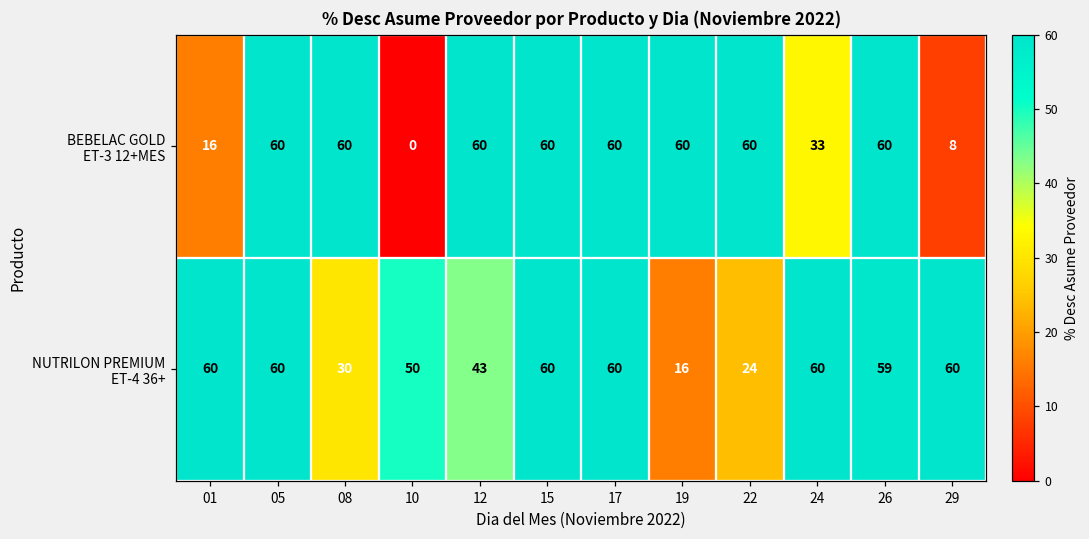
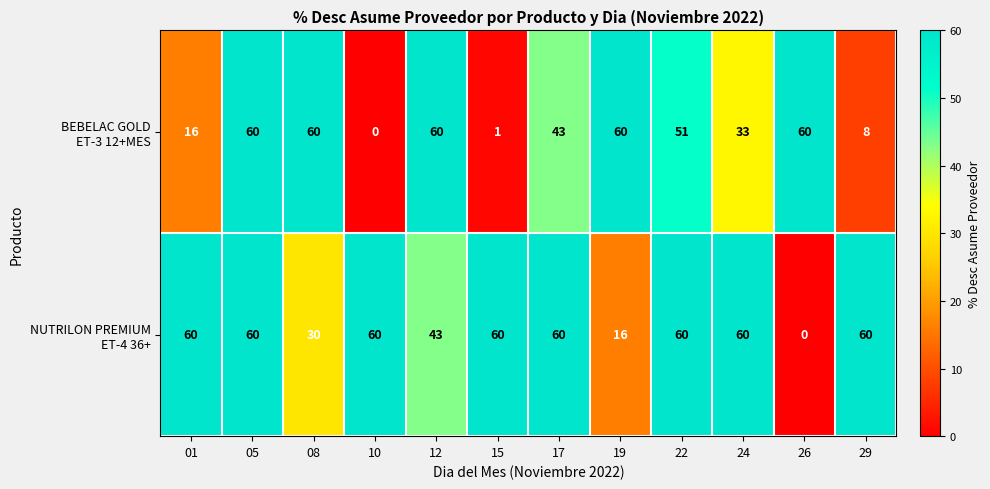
BEBELAC GOLD ET-3 12+MES, 15: 60 -> 1
BEBELAC GOLD ET-3 12+MES, 17: 60 -> 43
BEBELAC GOLD ET-3 12+MES, 22: 60 -> 51
NUTRILON PREMIUM ET-4 36+, 10: 50 -> 60
NUTRILON PREMIUM ET-4 36+, 22: 24 -> 60
NUTRILON PREMIUM ET-4 36+, 26: 59 -> 0
